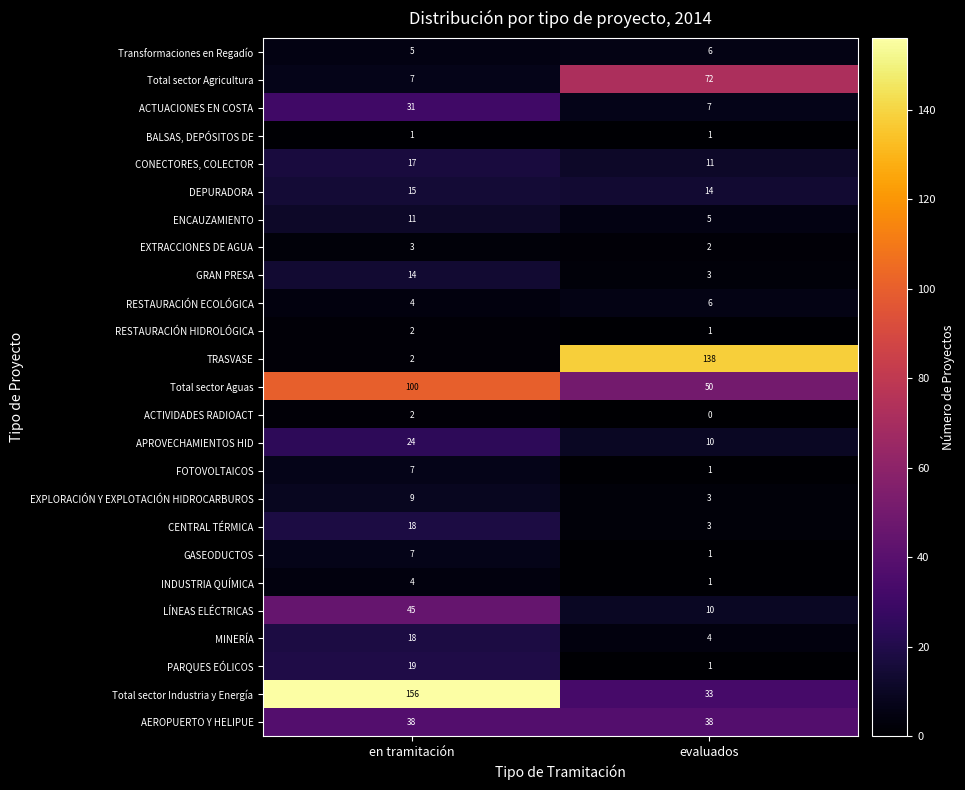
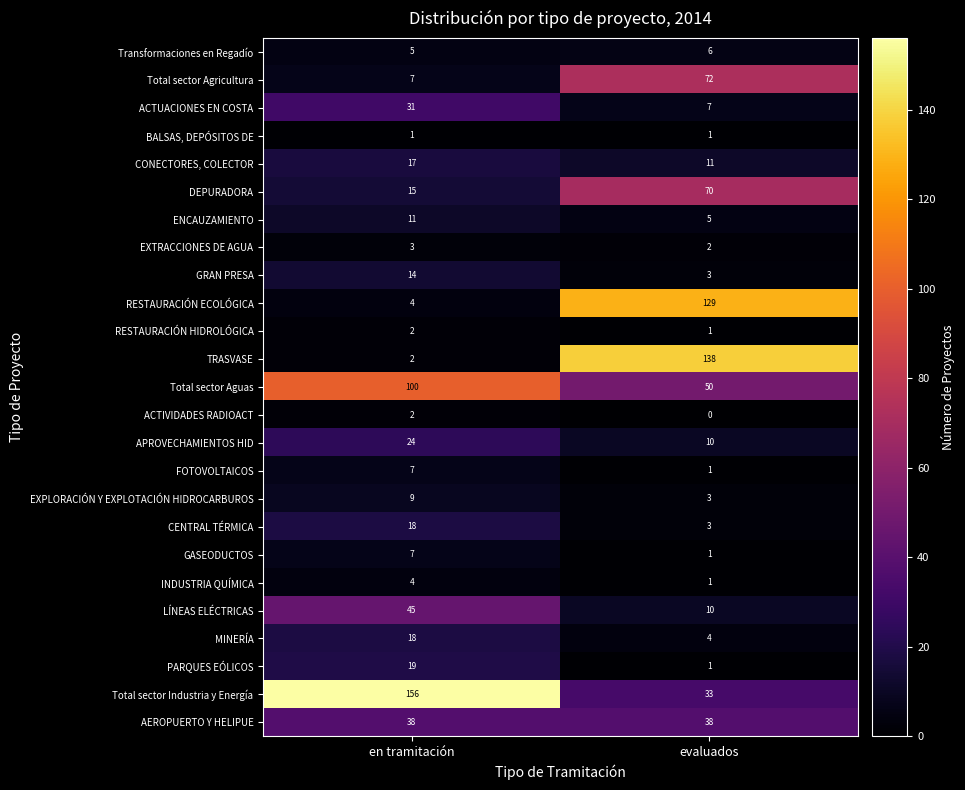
DEPURADORA, evaluados: 14 -> 70
RESTAURACIÓN ECOLÓGICA, evaluados: 6 -> 129
